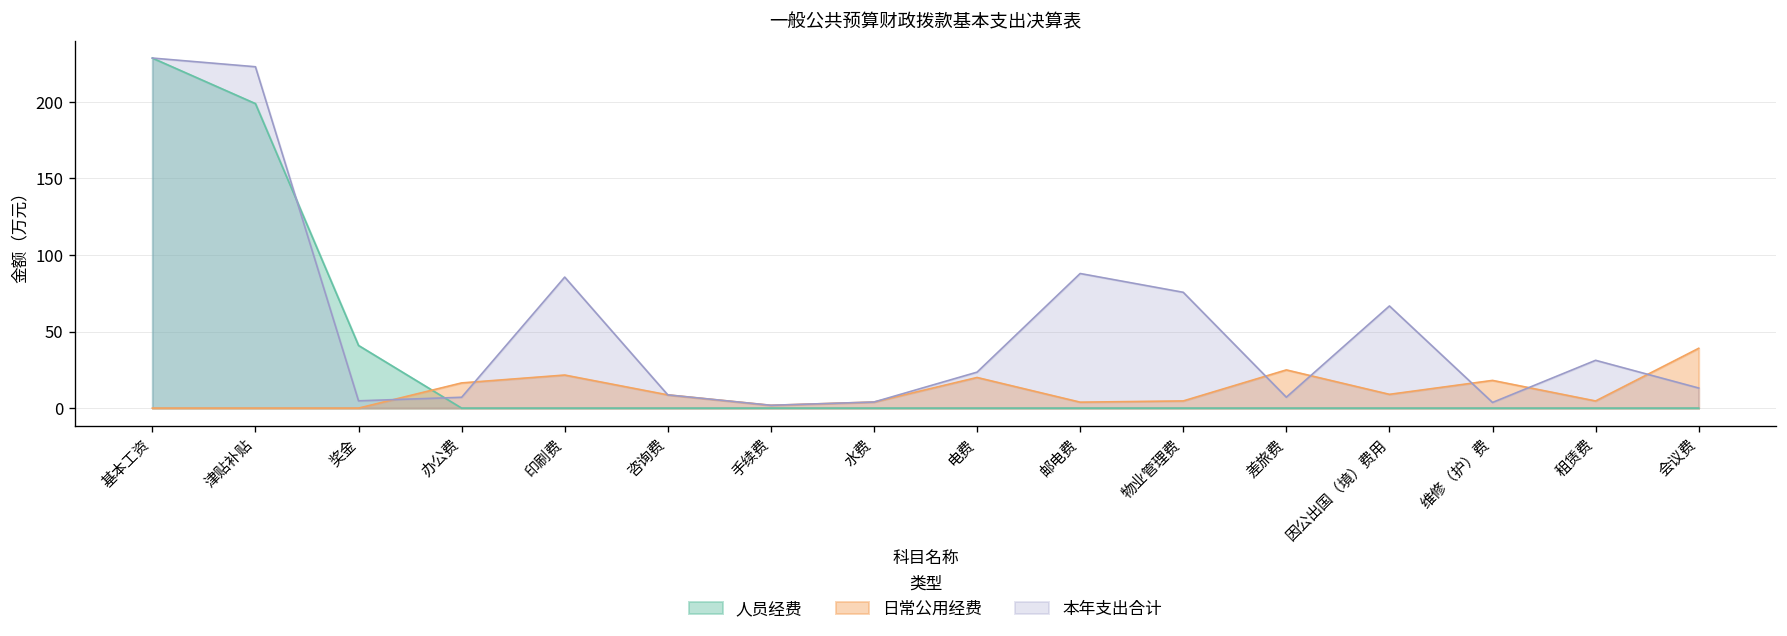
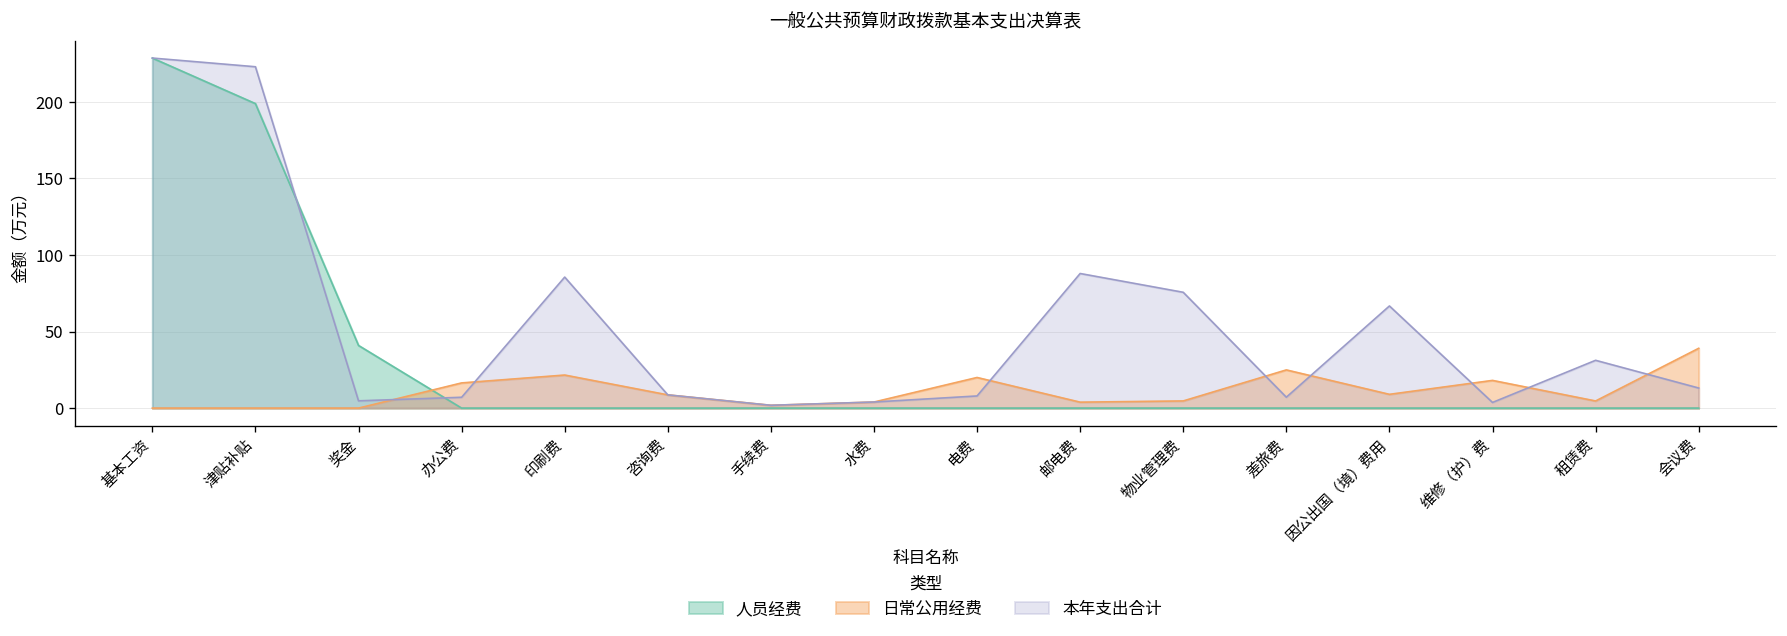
本年支出合计, 电费: 23 -> 8
